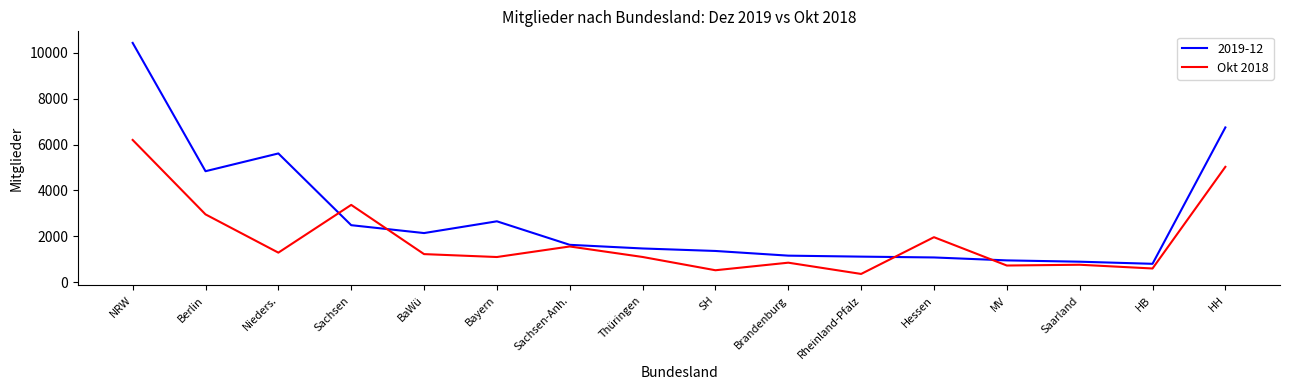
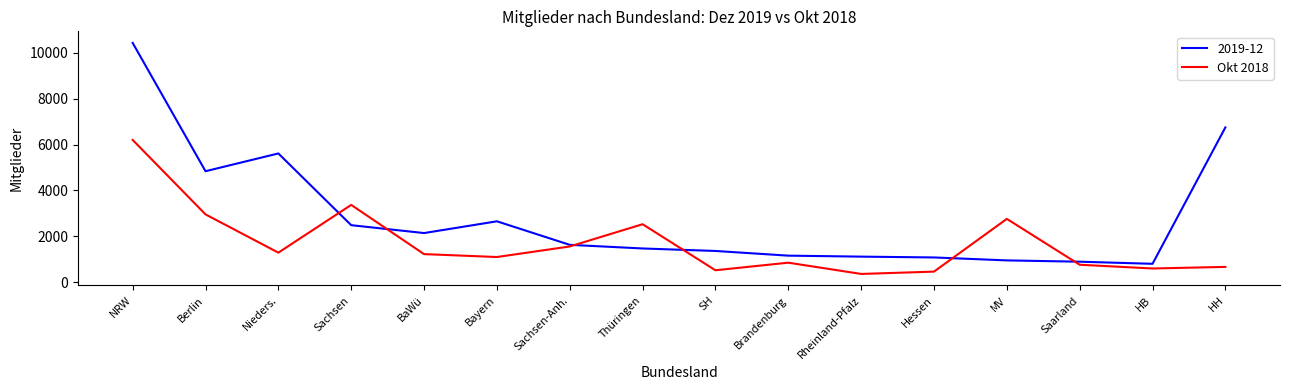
Okt 2018, Thüringen: 1100 -> 2500
Okt 2018, Hessen: 2000 -> 500
Okt 2018, MV: 700 -> 2800
Okt 2018, HH: 5000 -> 700
